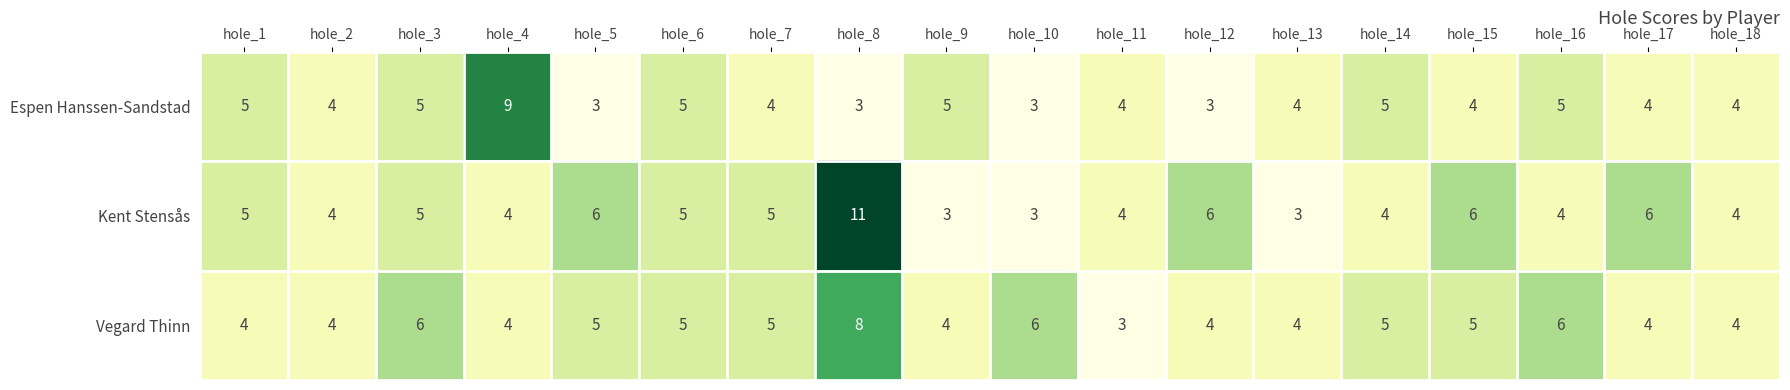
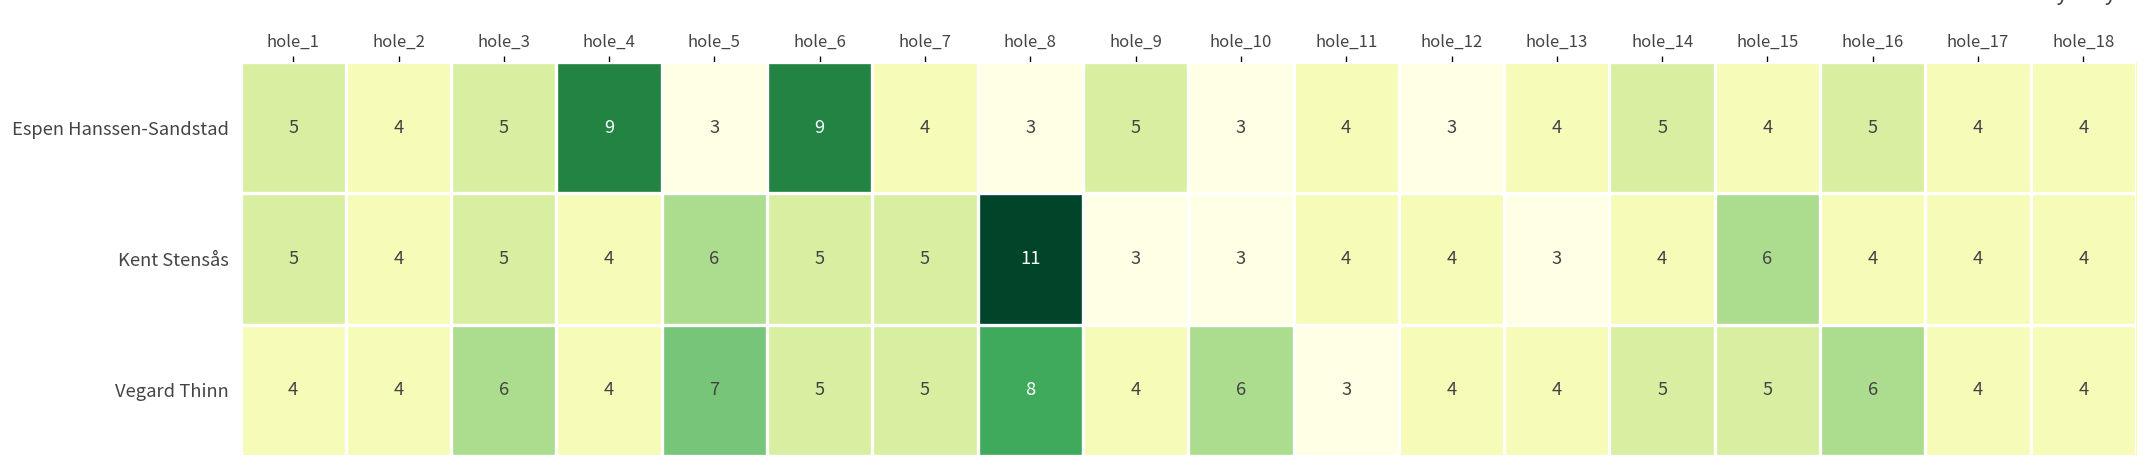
Espen Hanssen-Sandstad, hole_6: 5 -> 9
Kent Stensås, hole_12: 6 -> 4
Kent Stensås, hole_17: 6 -> 4
Vegard Thinn, hole_5: 5 -> 7
